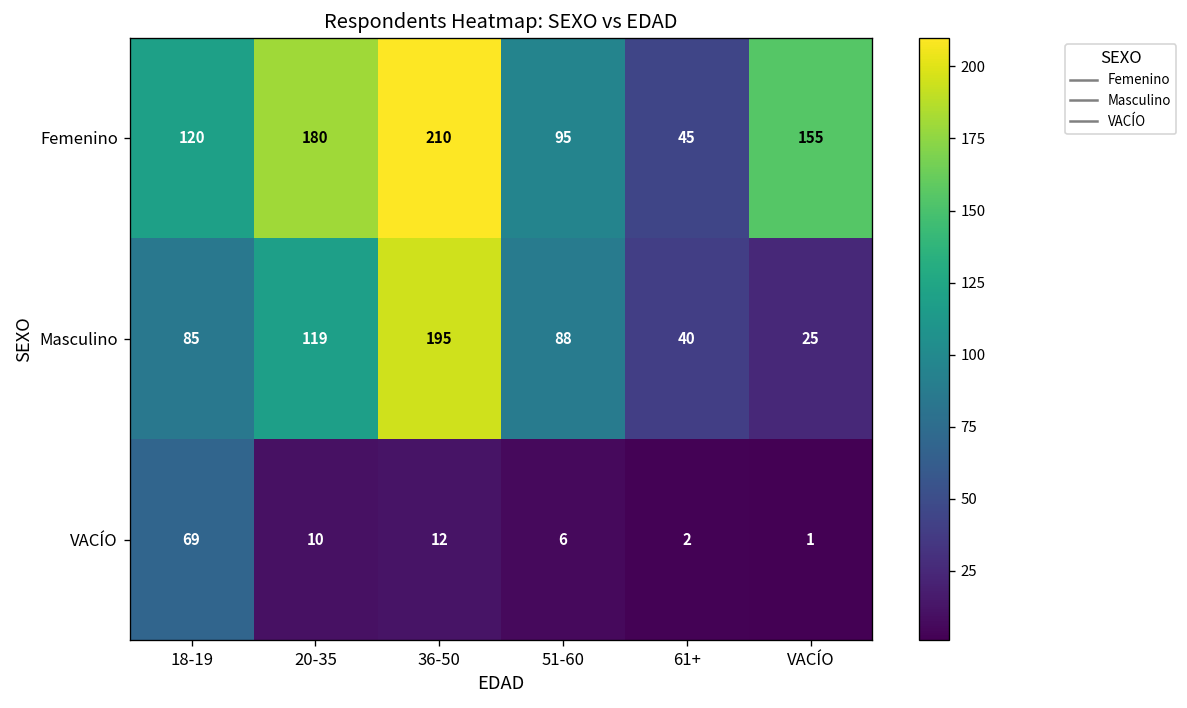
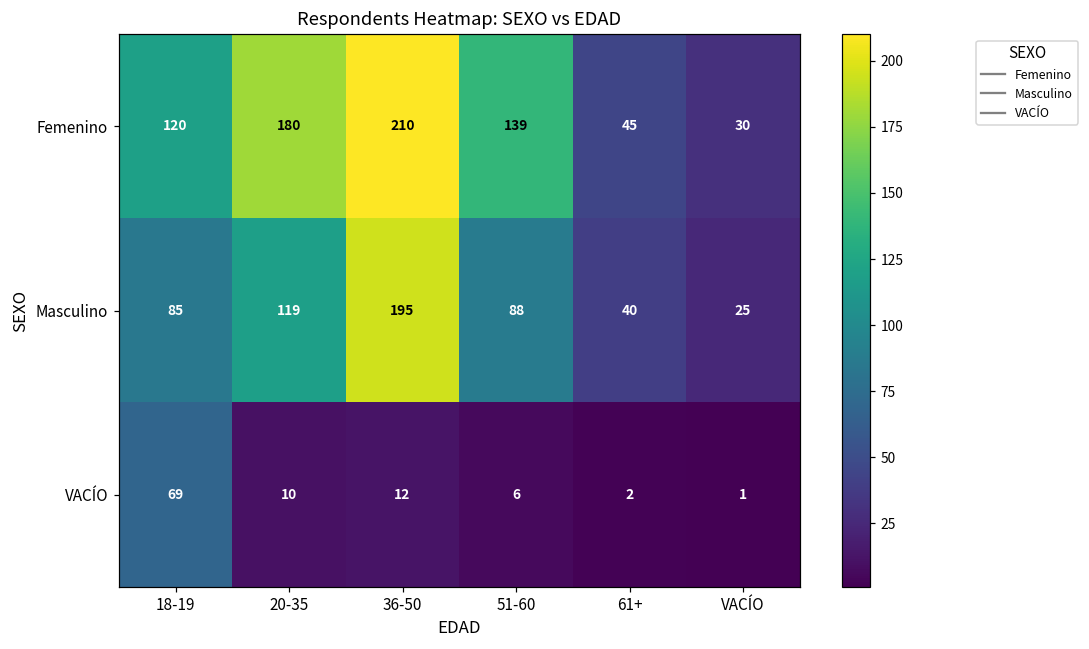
Femenino, 51-60: 95 -> 139
Femenino, VACÍO: 155 -> 30
